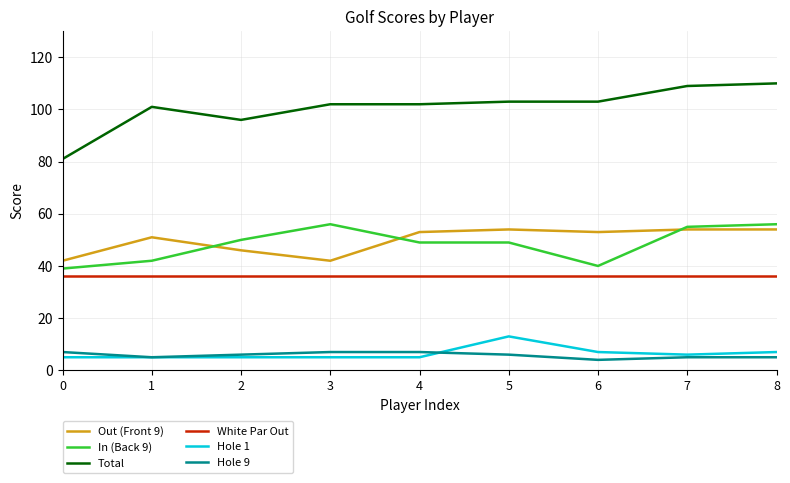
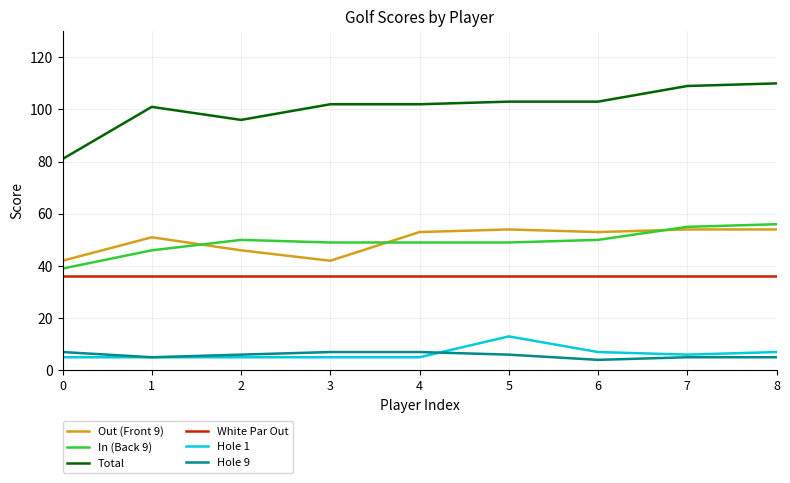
In (Back 9), 1: 42 -> 46
In (Back 9), 3: 56 -> 49
In (Back 9), 6: 40 -> 50
